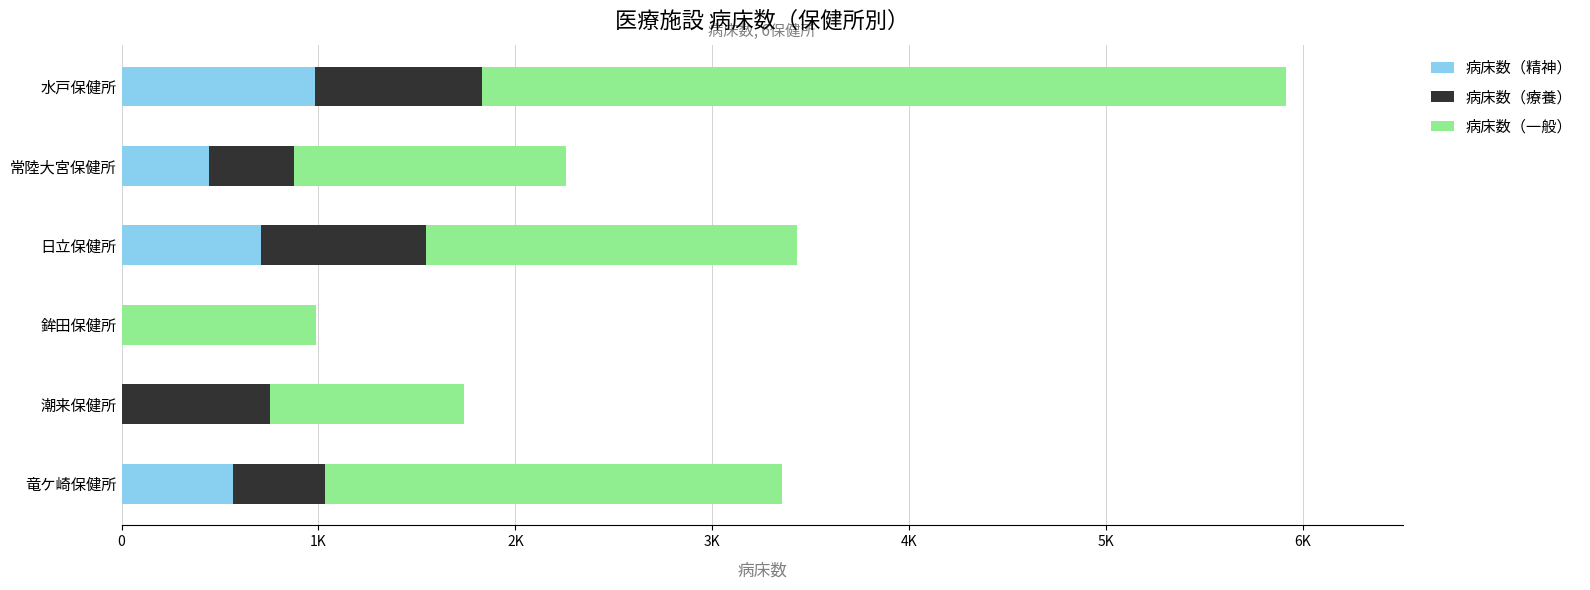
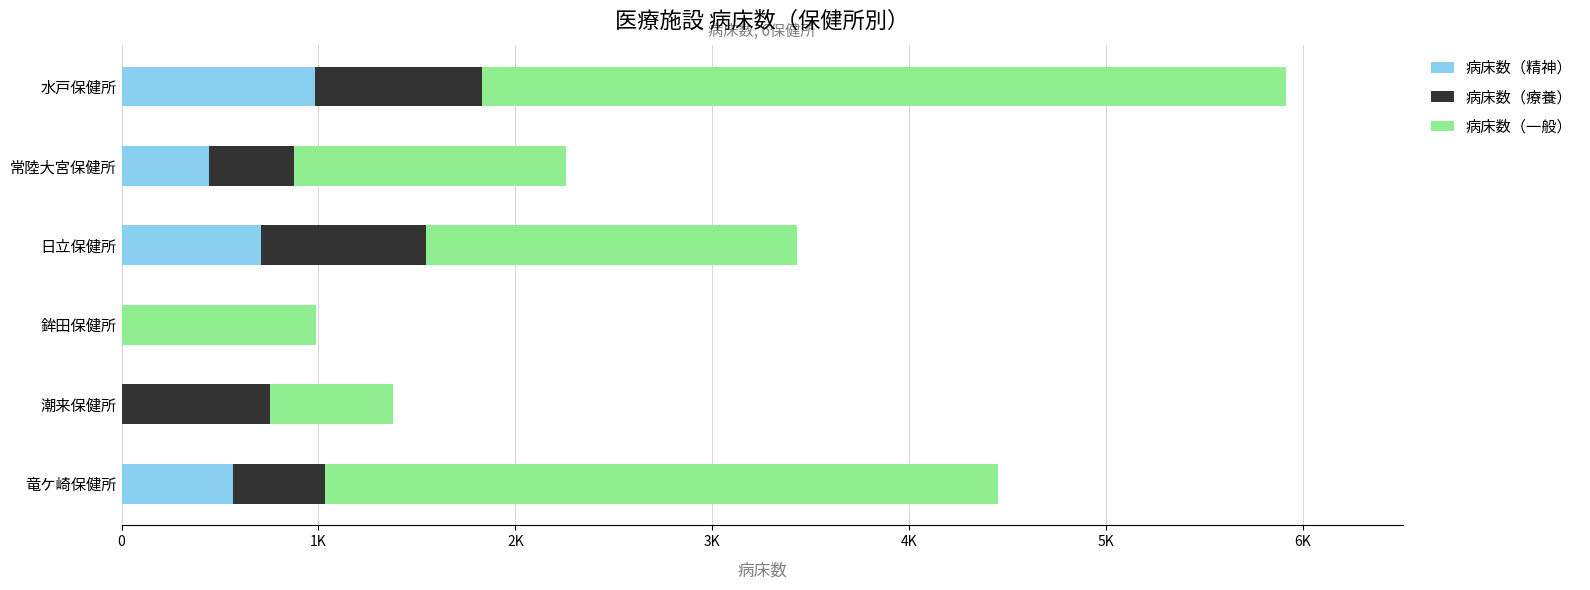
病床数（一般）, 潮来保健所: 990 -> 630
病床数（一般）, 竜ケ崎保健所: 2320 -> 3420
